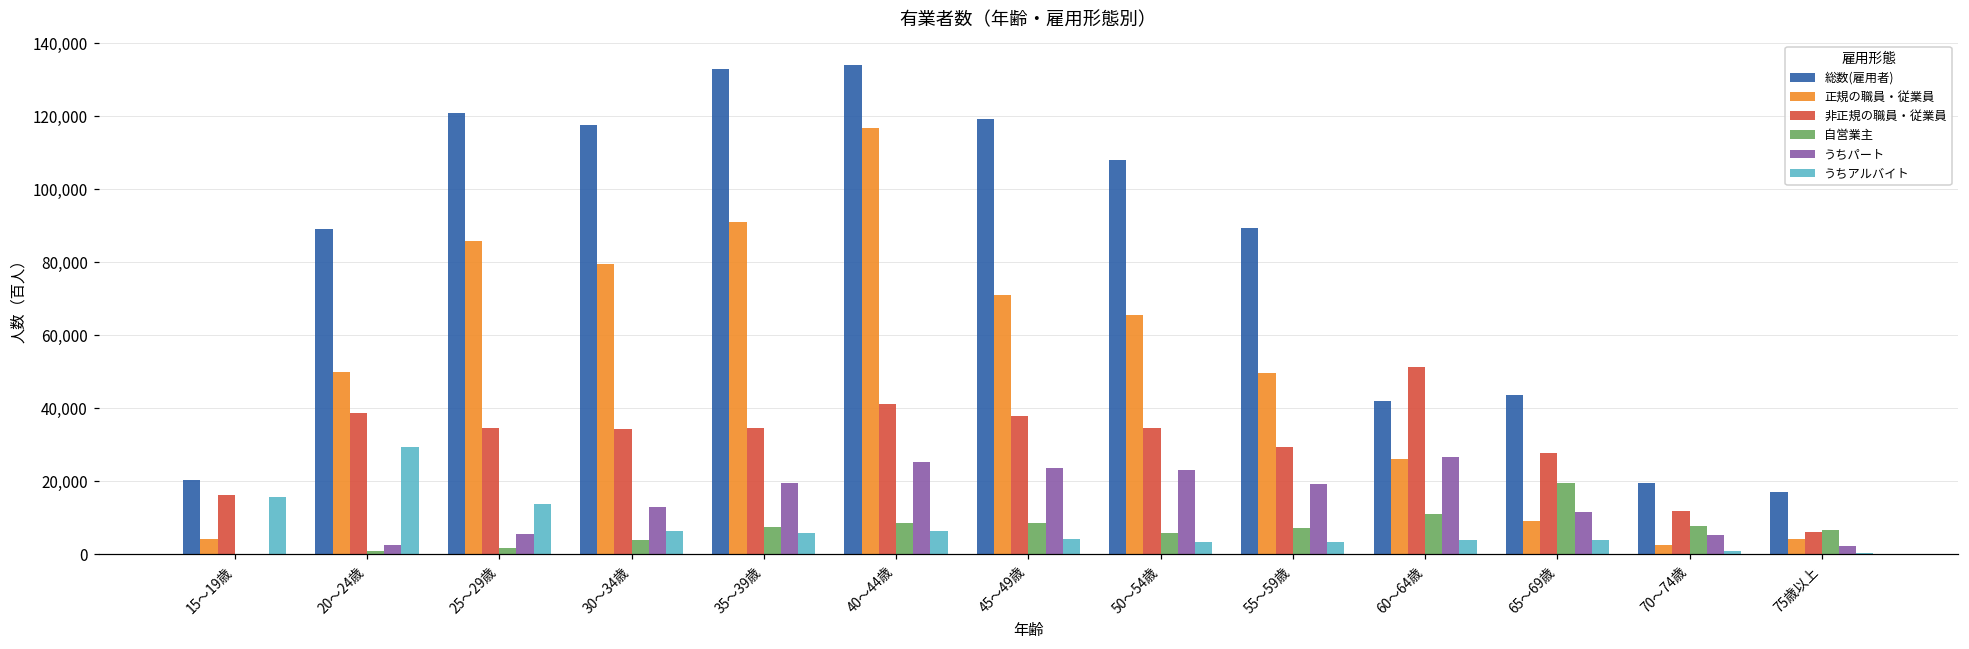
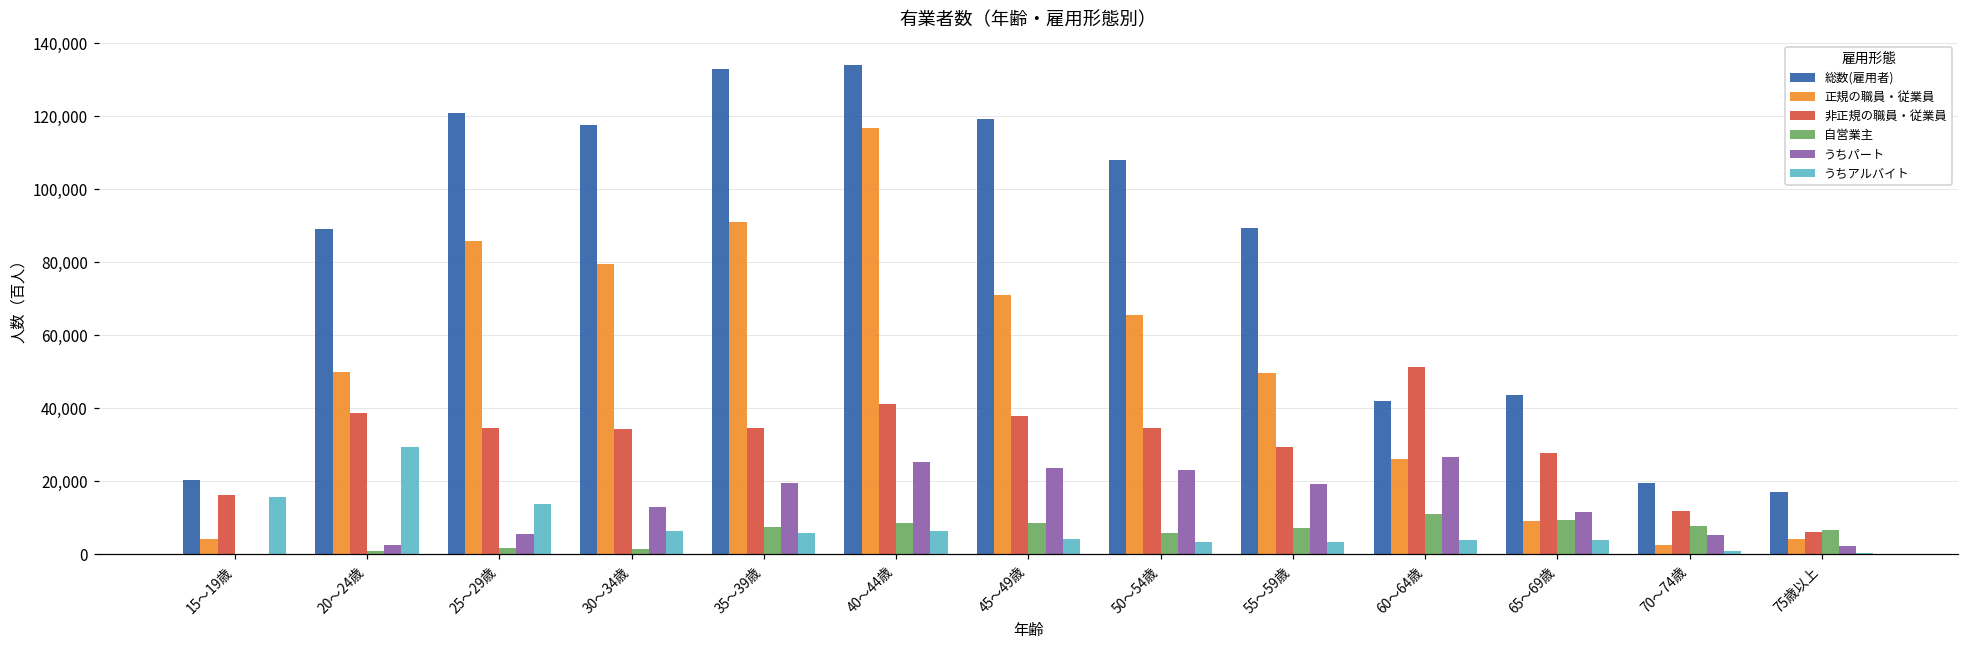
自営業主, 30～34歳: 4,000 -> 2,000
自営業主, 65～69歳: 20,000 -> 9,000
